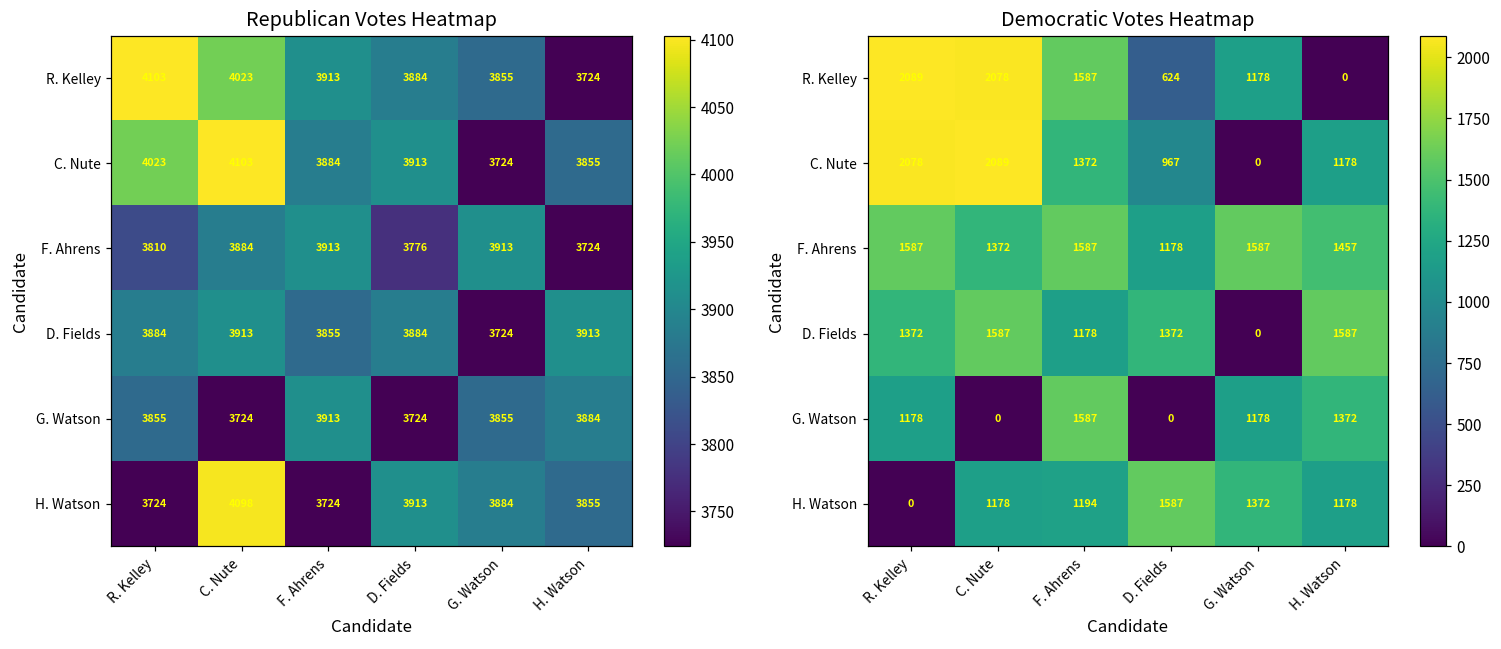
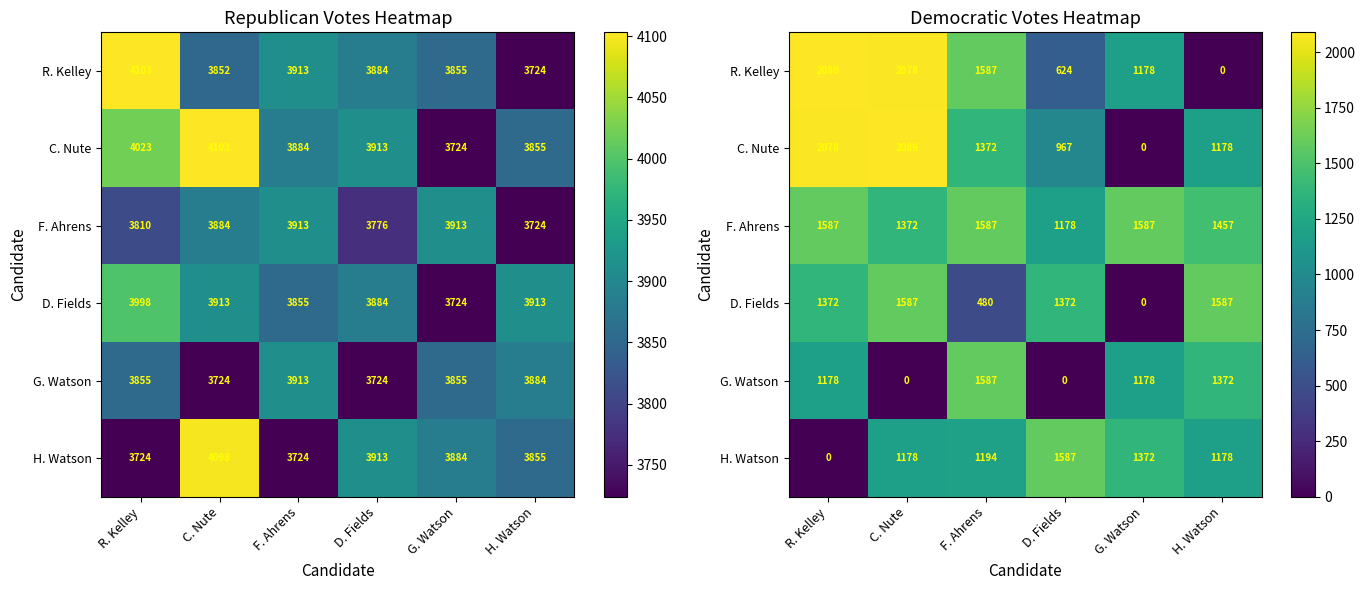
Republican Votes Heatmap, R. Kelley, C. Nute: 4023 -> 3852
Republican Votes Heatmap, D. Fields, R. Kelley: 3884 -> 3998
Democratic Votes Heatmap, D. Fields, F. Ahrens: 1178 -> 480
